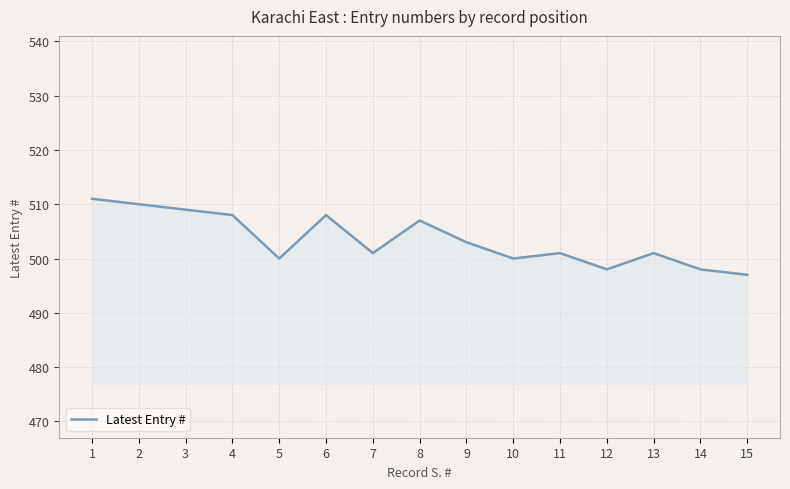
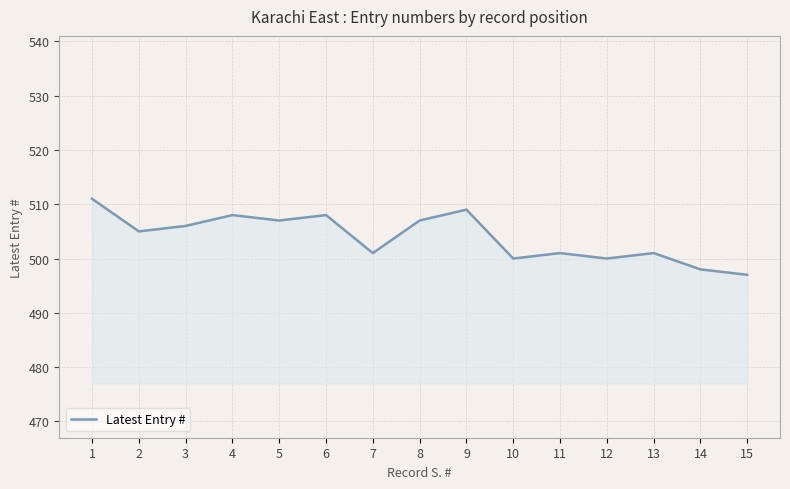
2: 510 -> 505
3: 509 -> 506
5: 500 -> 507
9: 503 -> 509
12: 498 -> 500
